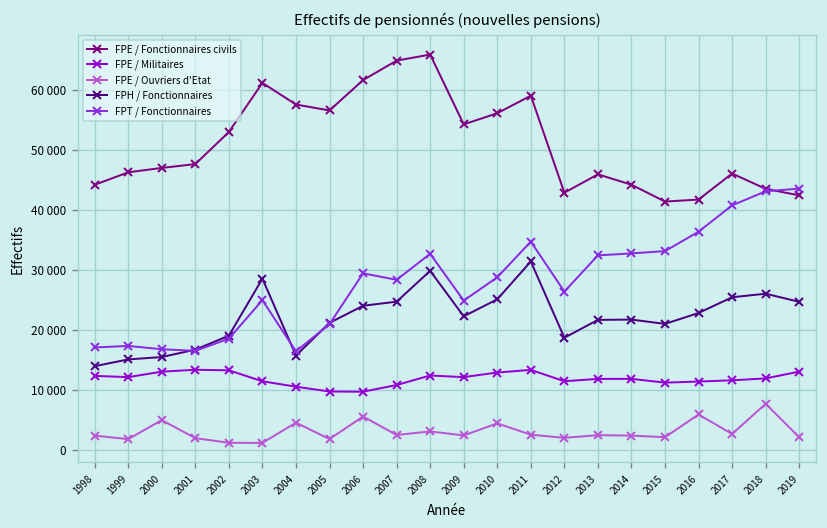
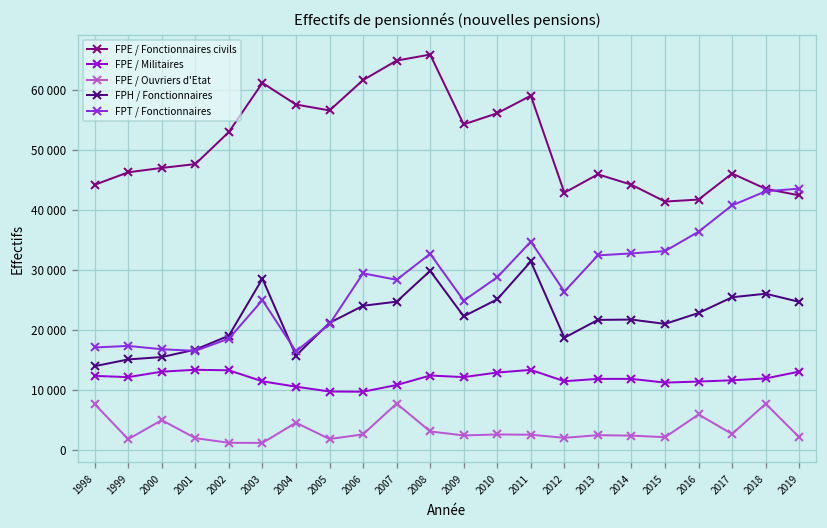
FPE / Ouvriers d'Etat, 1998: 2000 -> 8000
FPE / Ouvriers d'Etat, 2006: 6000 -> 3000
FPE / Ouvriers d'Etat, 2007: 3000 -> 8000
FPE / Ouvriers d'Etat, 2010: 4000 -> 3000
